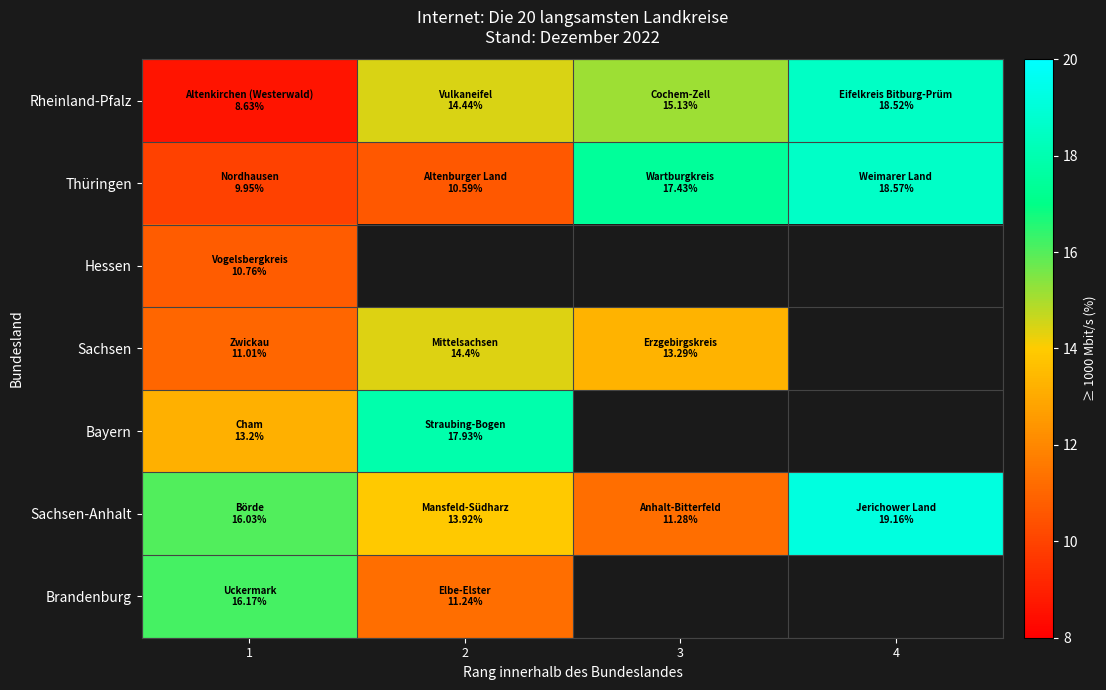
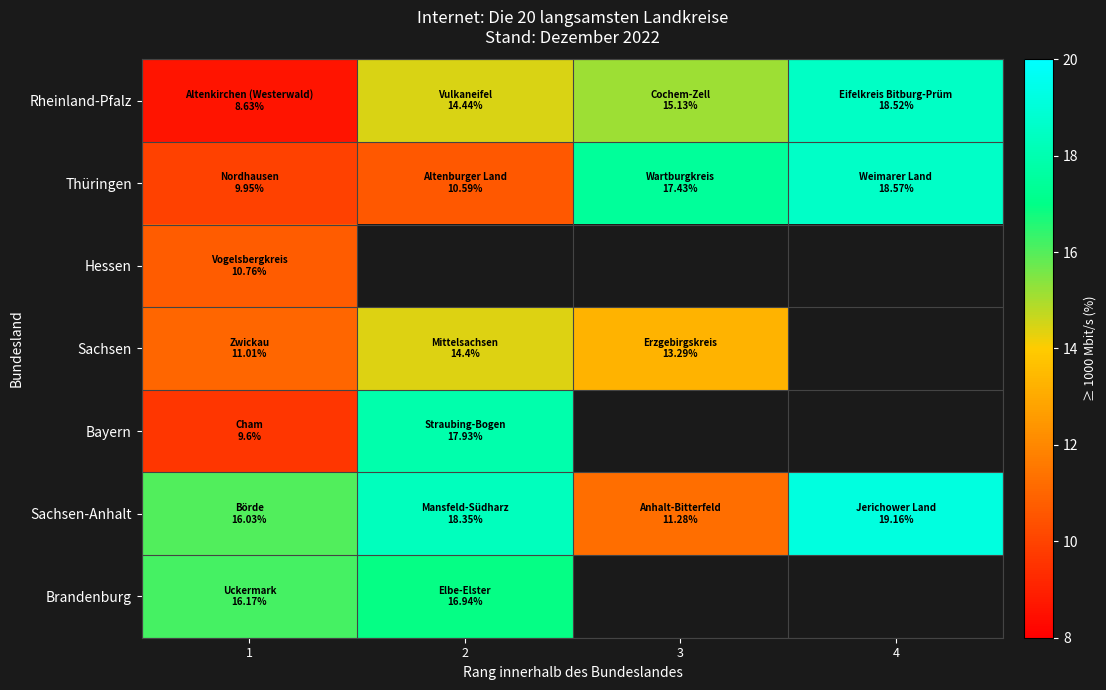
Bayern, 1: 13.2% -> 9.6%
Sachsen-Anhalt, 2: 13.92% -> 18.35%
Brandenburg, 2: 11.24% -> 16.94%
